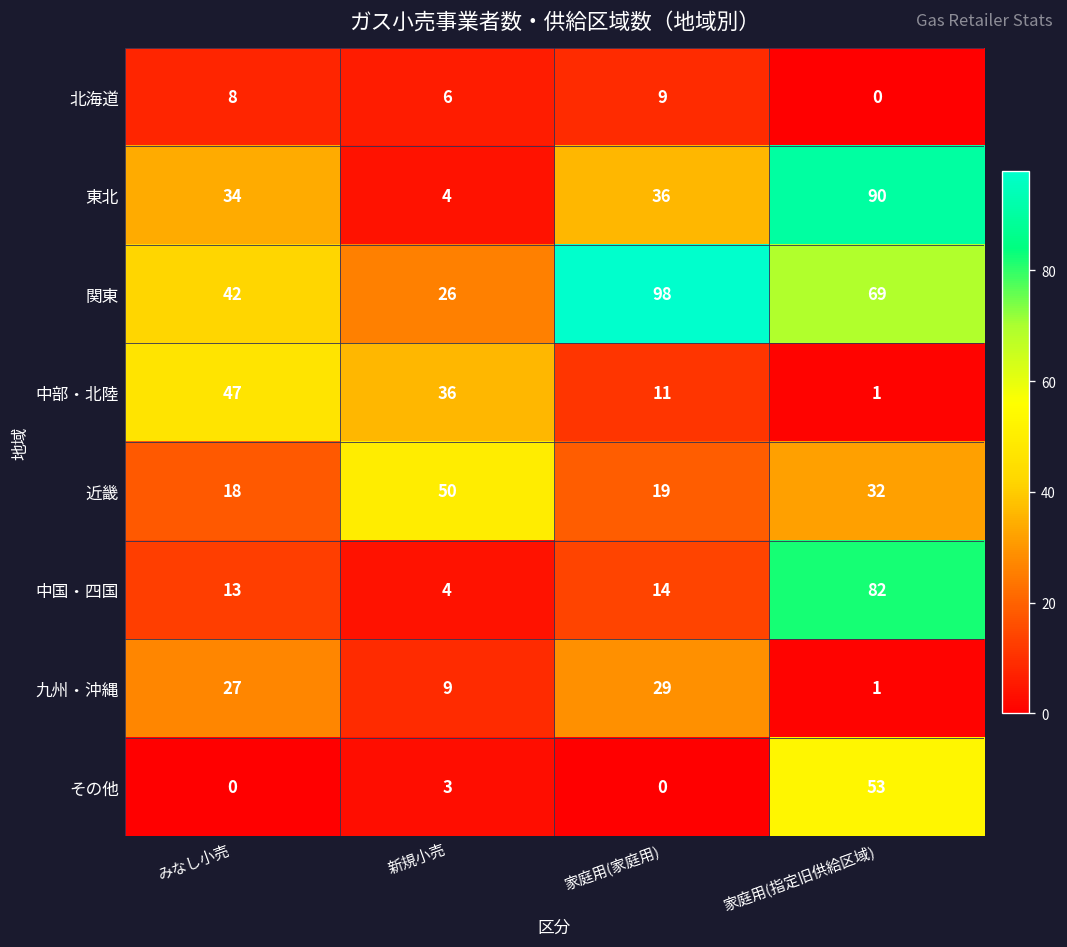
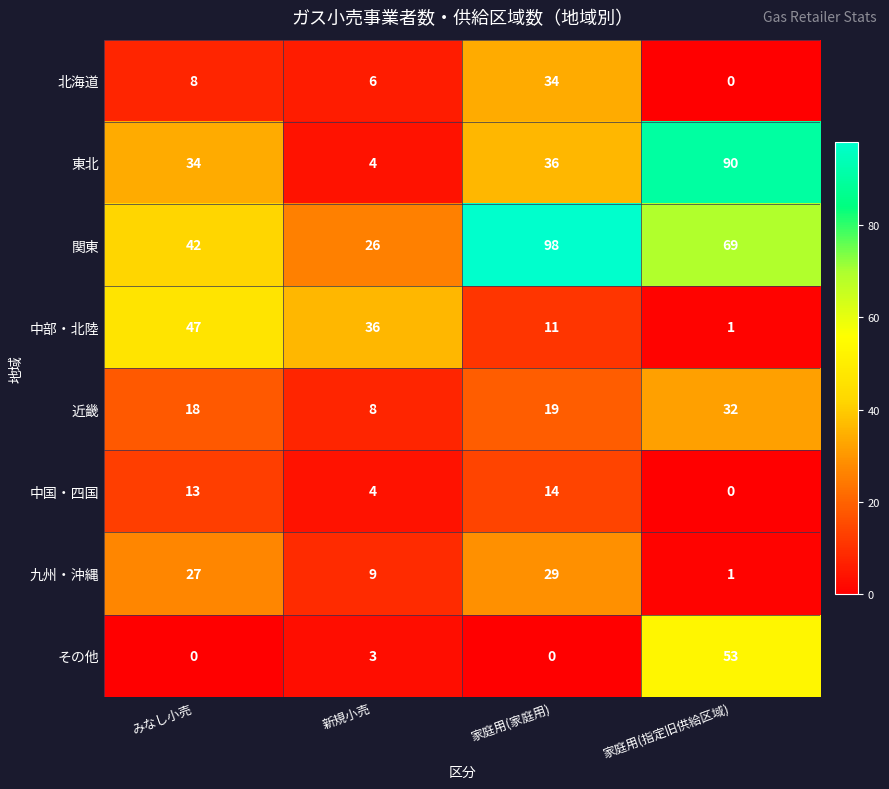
北海道, 家庭用(家庭用): 9 -> 34
近畿, 新規小売: 50 -> 8
中国・四国, 家庭用(指定旧供給区域): 82 -> 0
